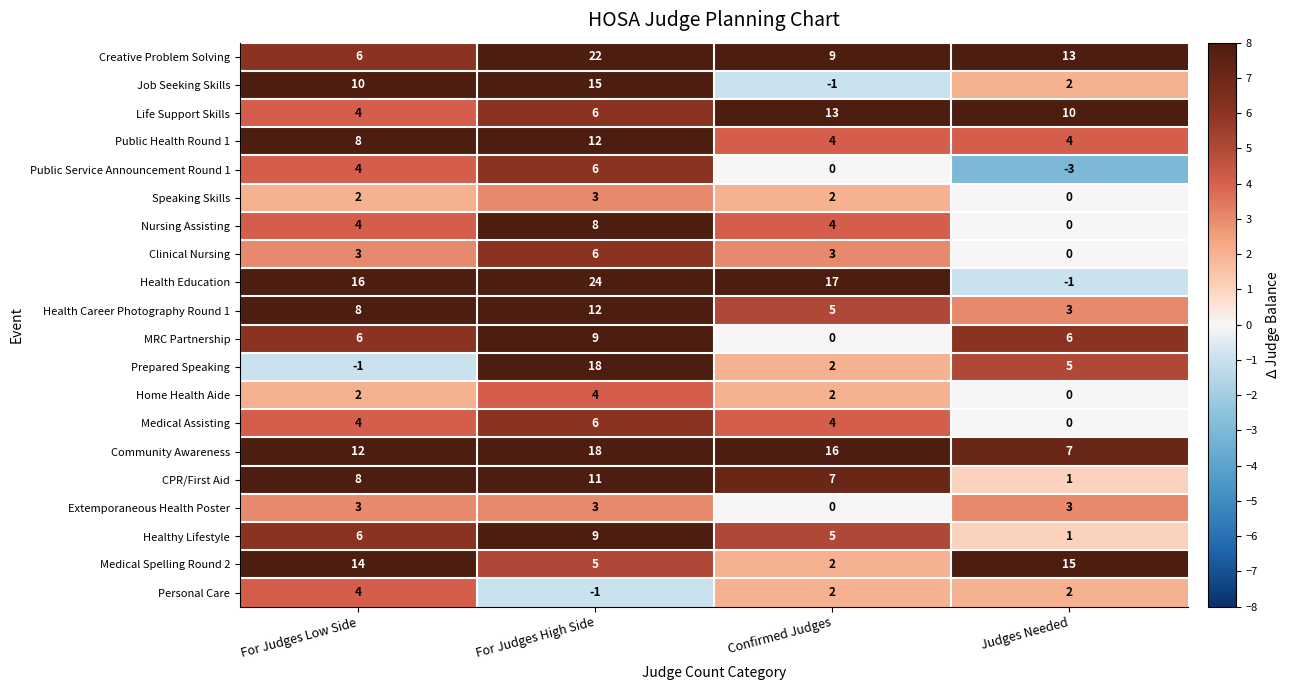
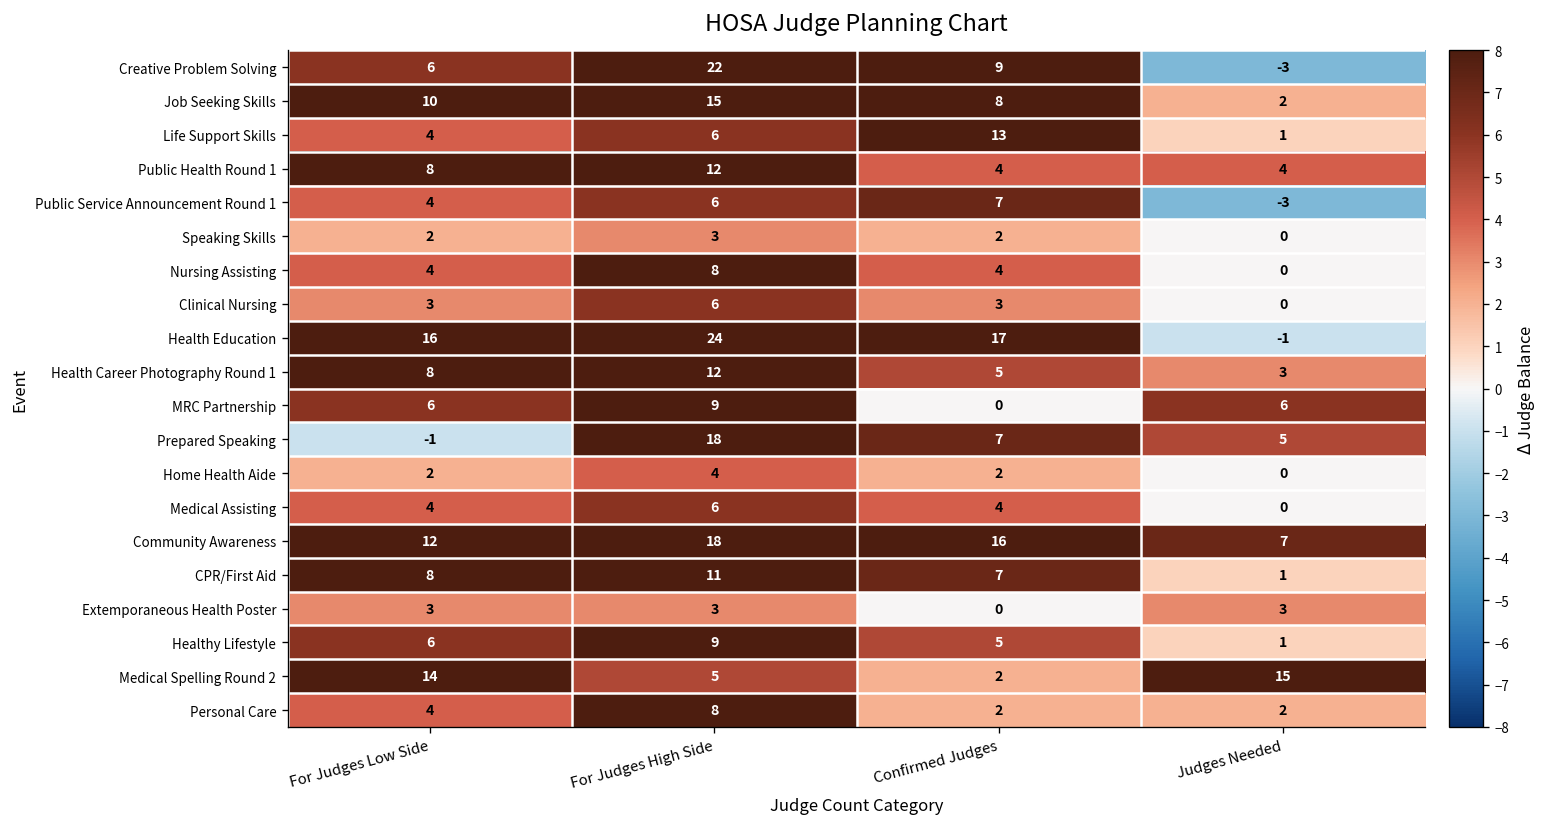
Creative Problem Solving, Judges Needed: 13 -> -3
Job Seeking Skills, Confirmed Judges: -1 -> 8
Life Support Skills, Judges Needed: 10 -> 1
Public Service Announcement Round 1, Confirmed Judges: 0 -> 7
Prepared Speaking, Confirmed Judges: 2 -> 7
Personal Care, For Judges High Side: -1 -> 8
